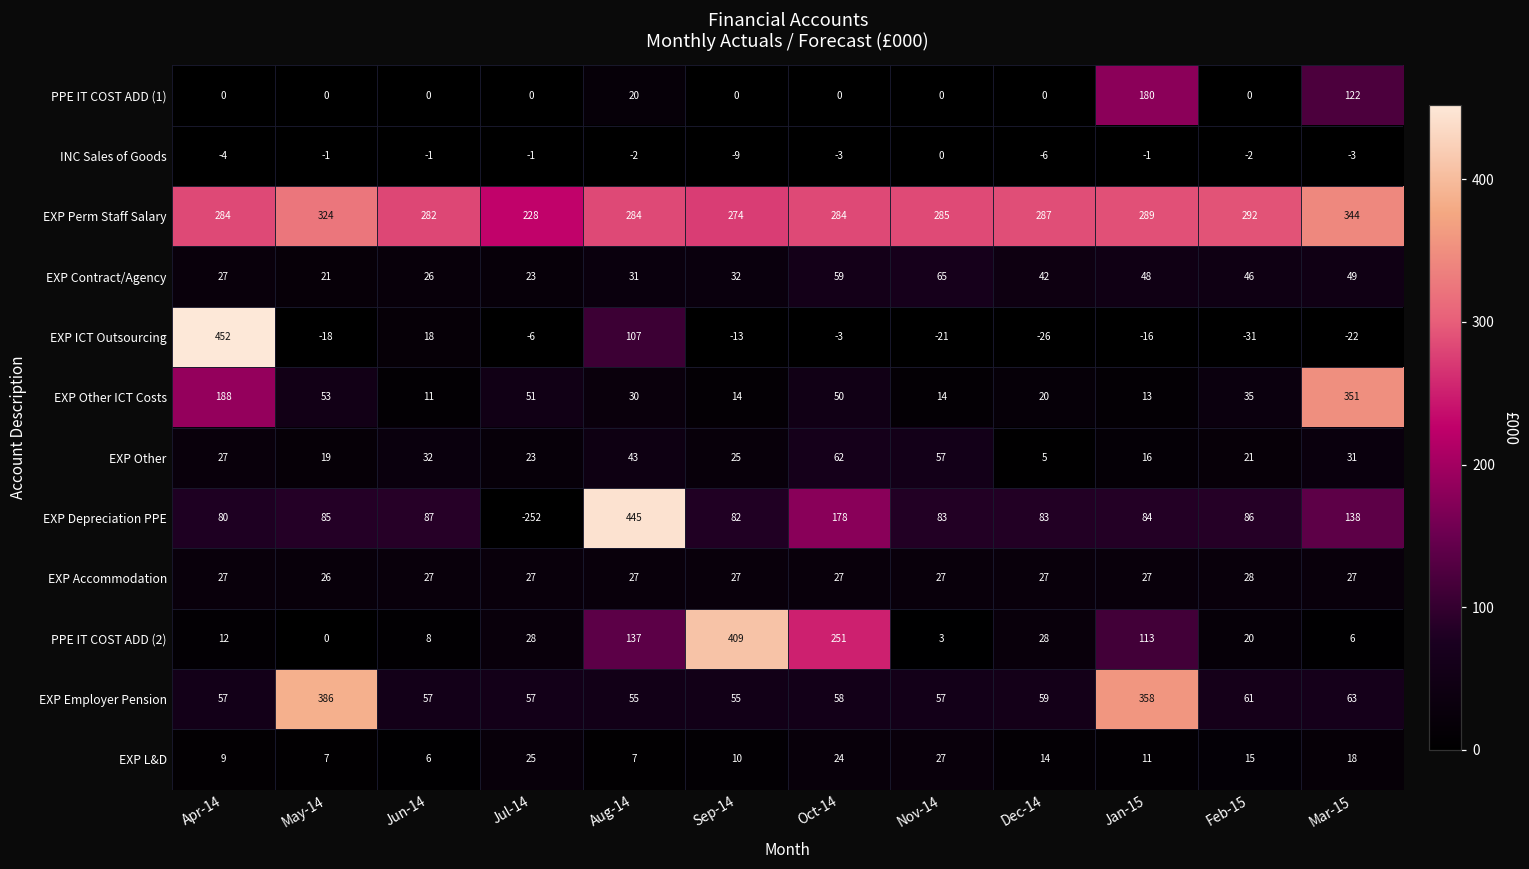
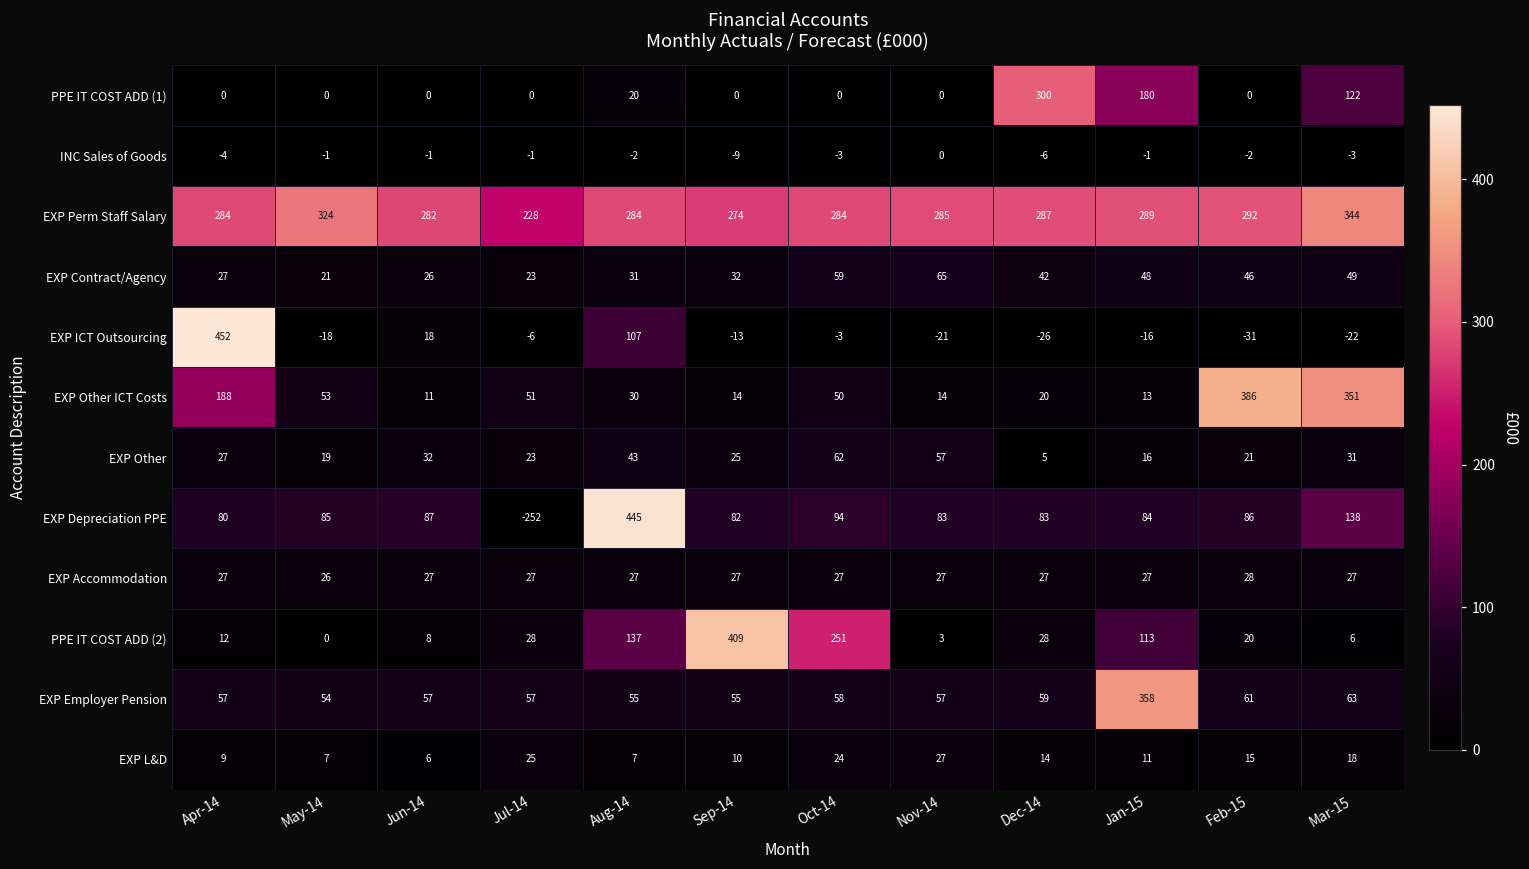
PPE IT COST ADD (1), Dec-14: 0 -> 300
EXP Other ICT Costs, Feb-15: 35 -> 386
EXP Depreciation PPE, Oct-14: 178 -> 94
EXP Employer Pension, May-14: 386 -> 54
